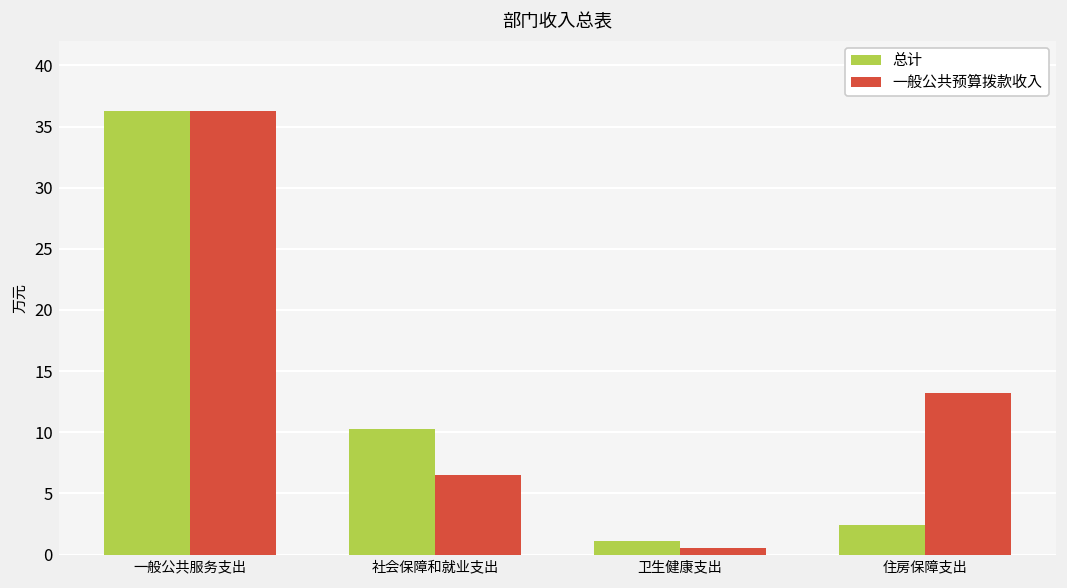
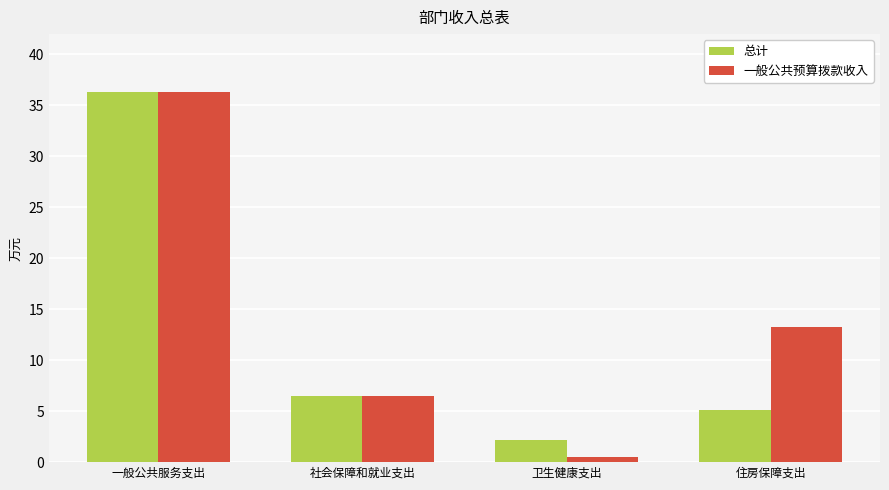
总计, 社会保障和就业支出: 10.3 -> 6.5
总计, 卫生健康支出: 1.1 -> 2.2
总计, 住房保障支出: 2.4 -> 5.1
